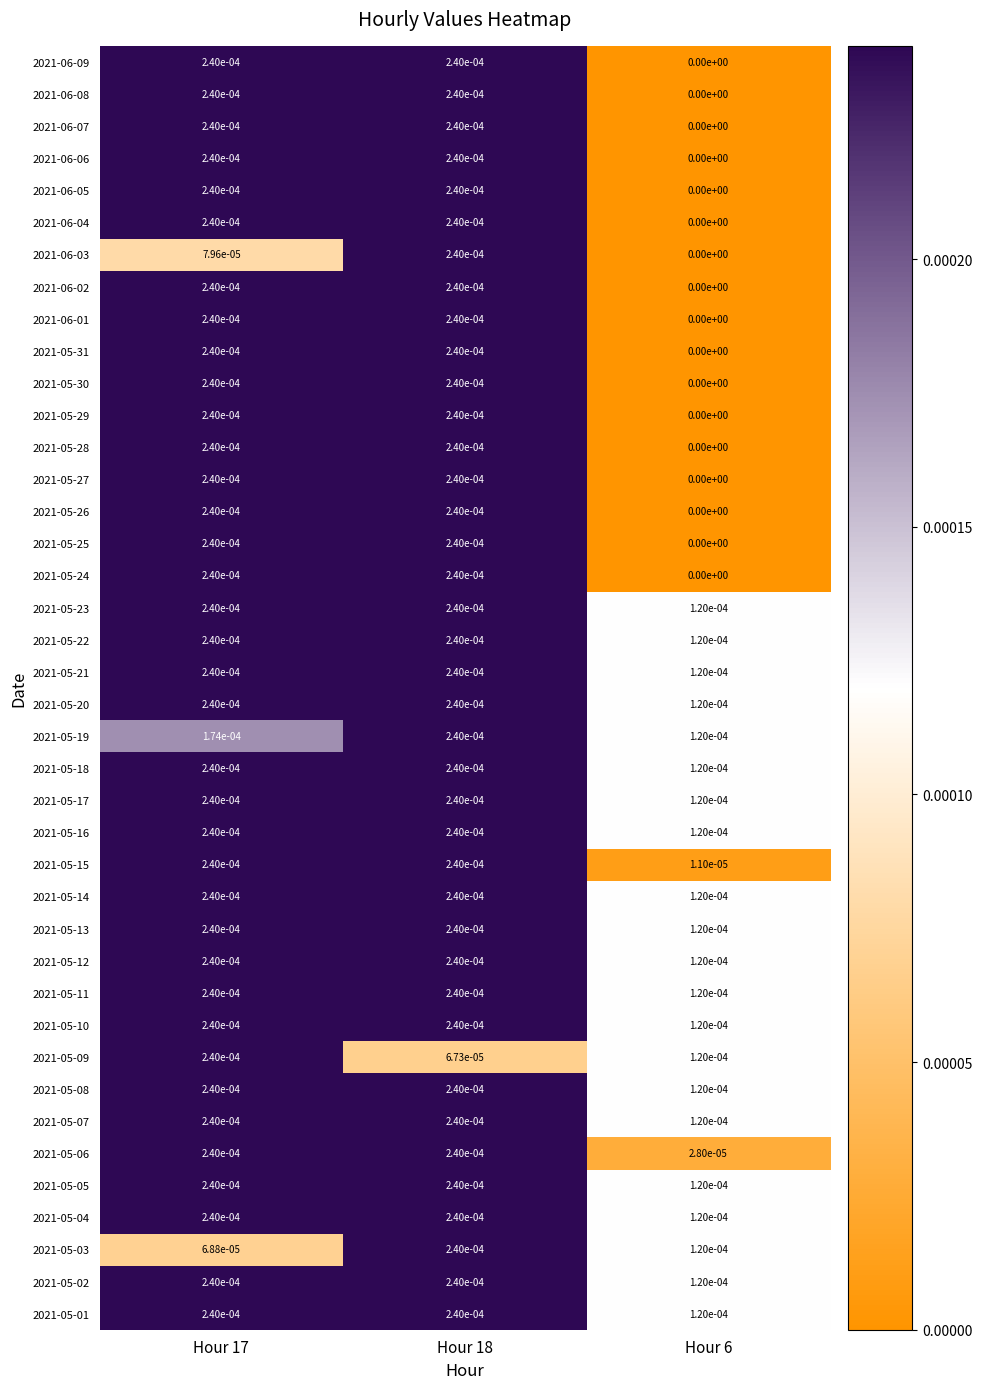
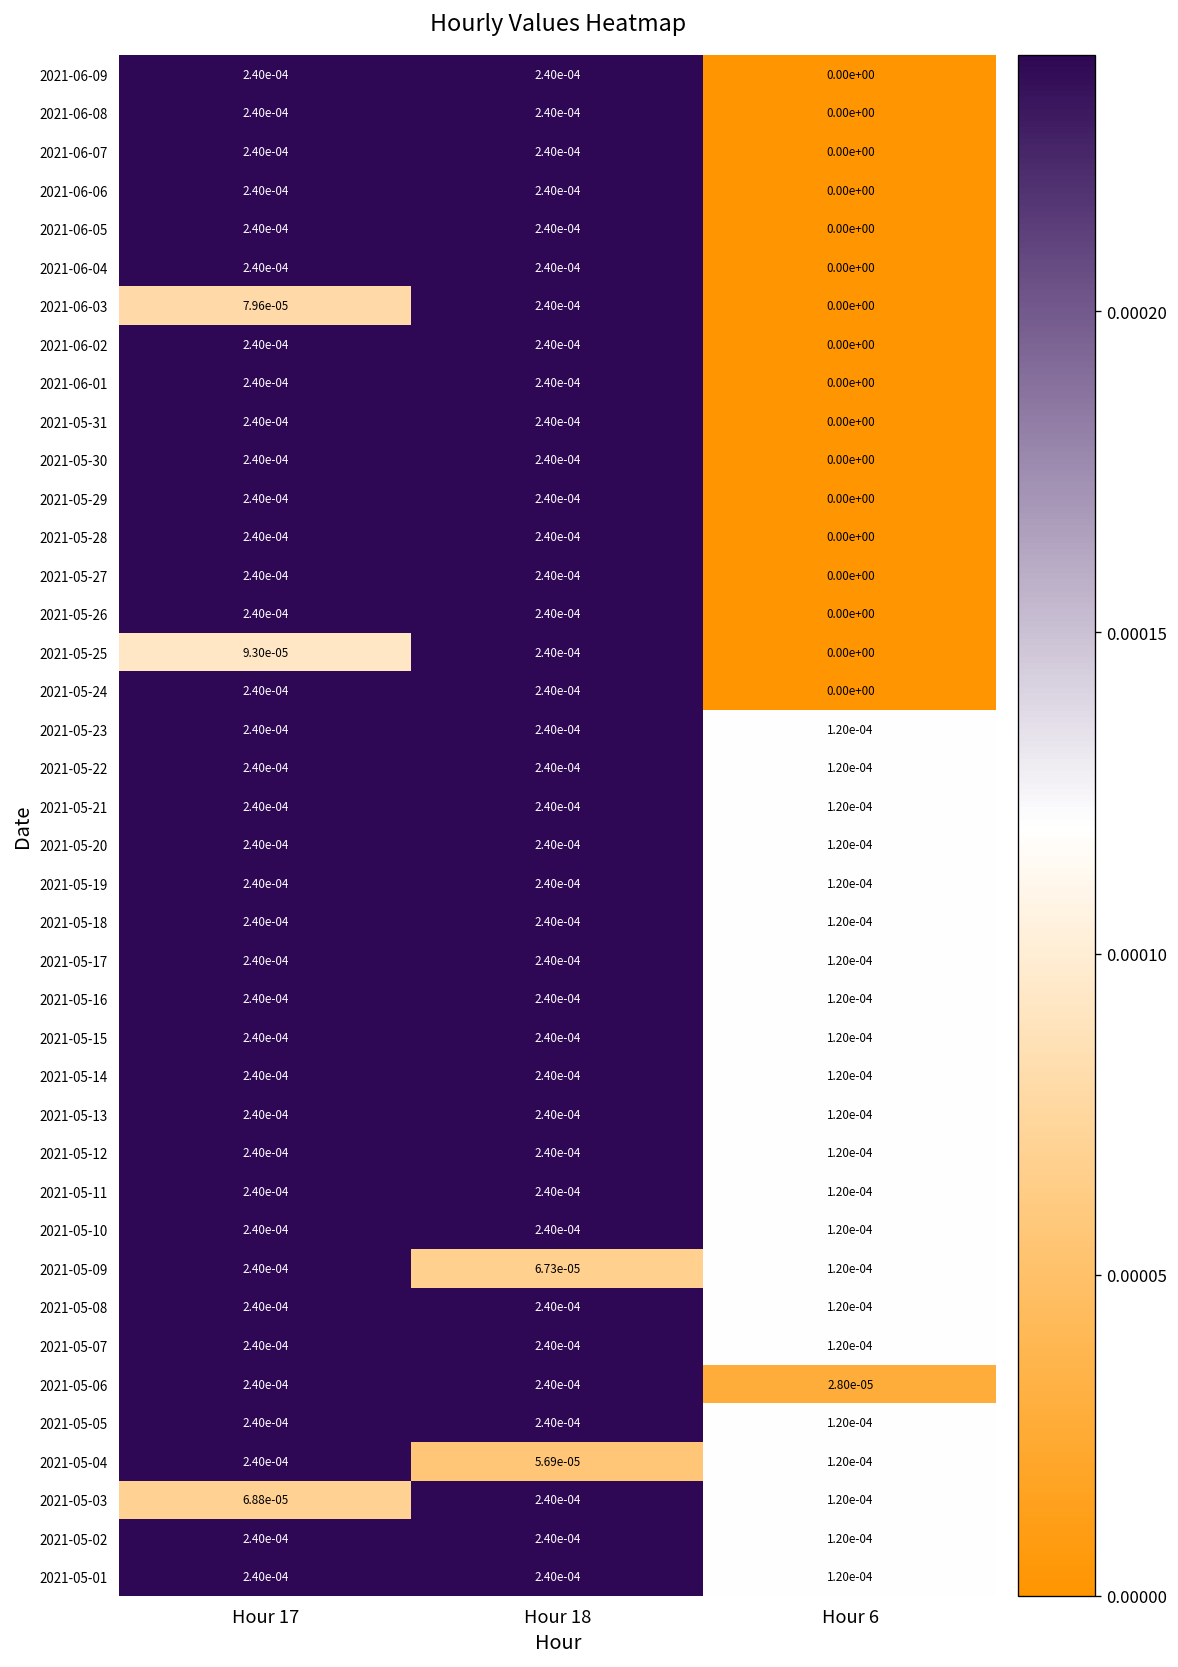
2021-05-25, Hour 17: 2.40e-04 -> 9.30e-05
2021-05-19, Hour 17: 1.74e-04 -> 2.40e-04
2021-05-15, Hour 6: 1.10e-05 -> 1.20e-04
2021-05-04, Hour 18: 2.40e-04 -> 5.69e-05
